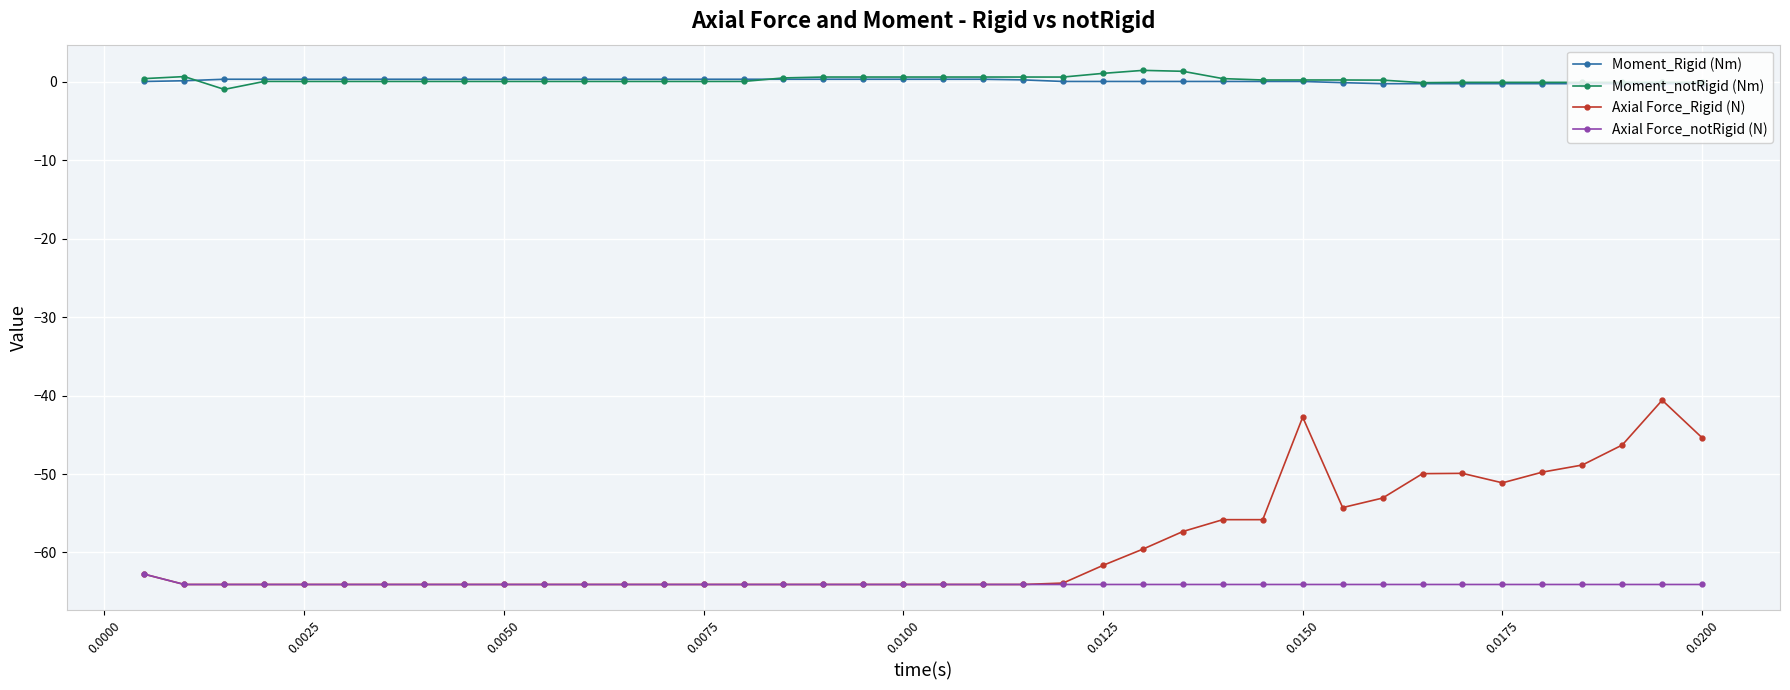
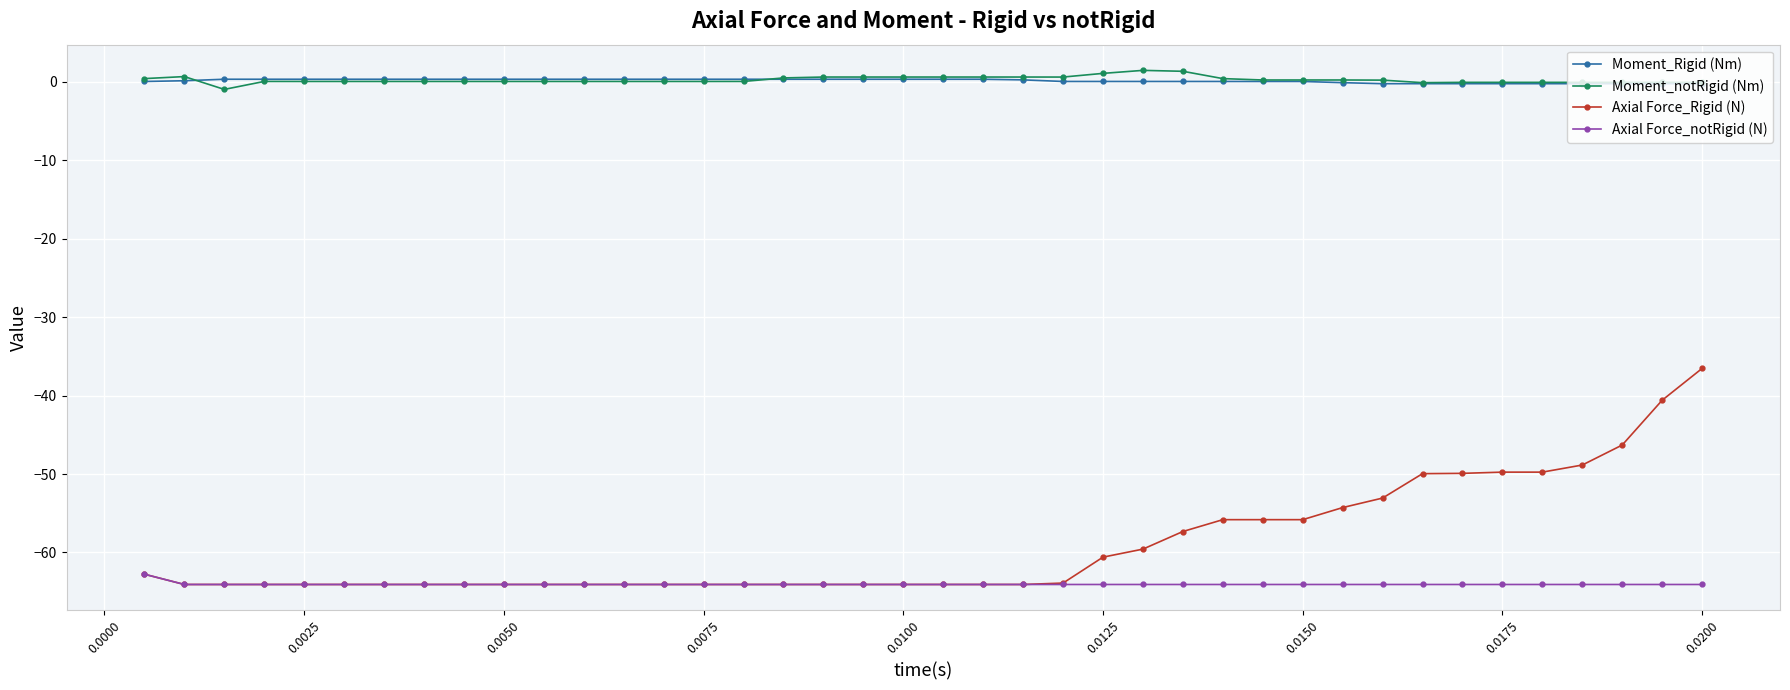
Axial Force_Rigid (N), 0.0125: -62 -> -61
Axial Force_Rigid (N), 0.0150: -43 -> -56
Axial Force_Rigid (N), 0.0175: -51 -> -50
Axial Force_Rigid (N), 0.0200: -45 -> -37
